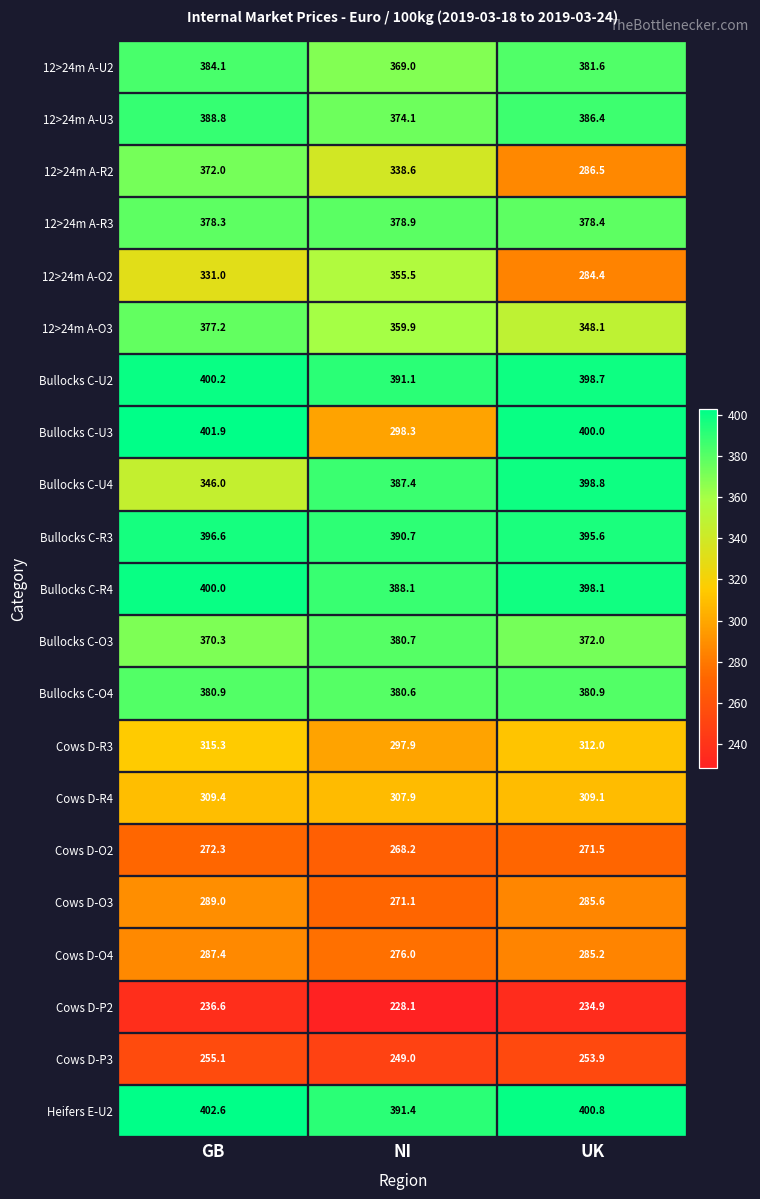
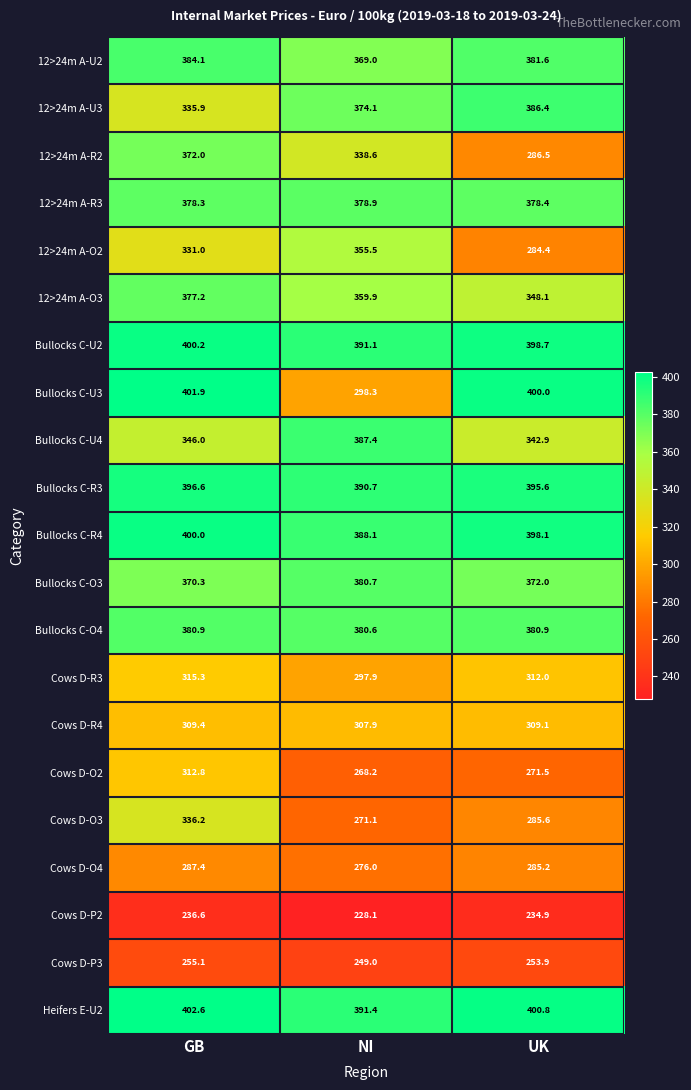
12>24m A-U3, GB: 388.8 -> 335.9
Bullocks C-U4, UK: 398.8 -> 342.9
Cows D-O2, GB: 272.3 -> 312.8
Cows D-O3, GB: 289.0 -> 336.2
